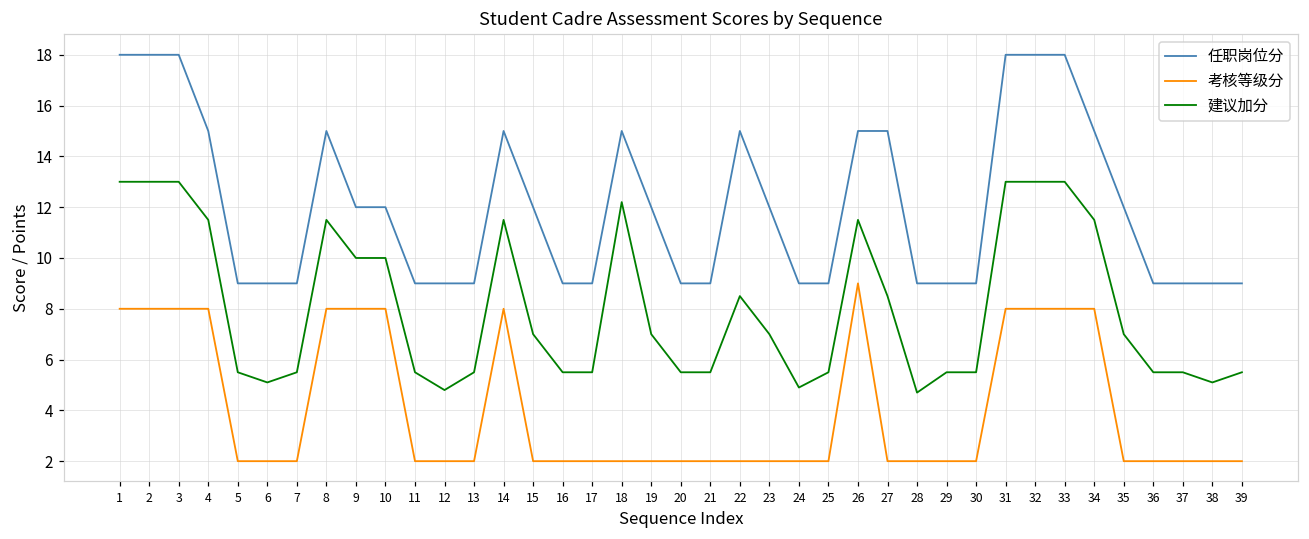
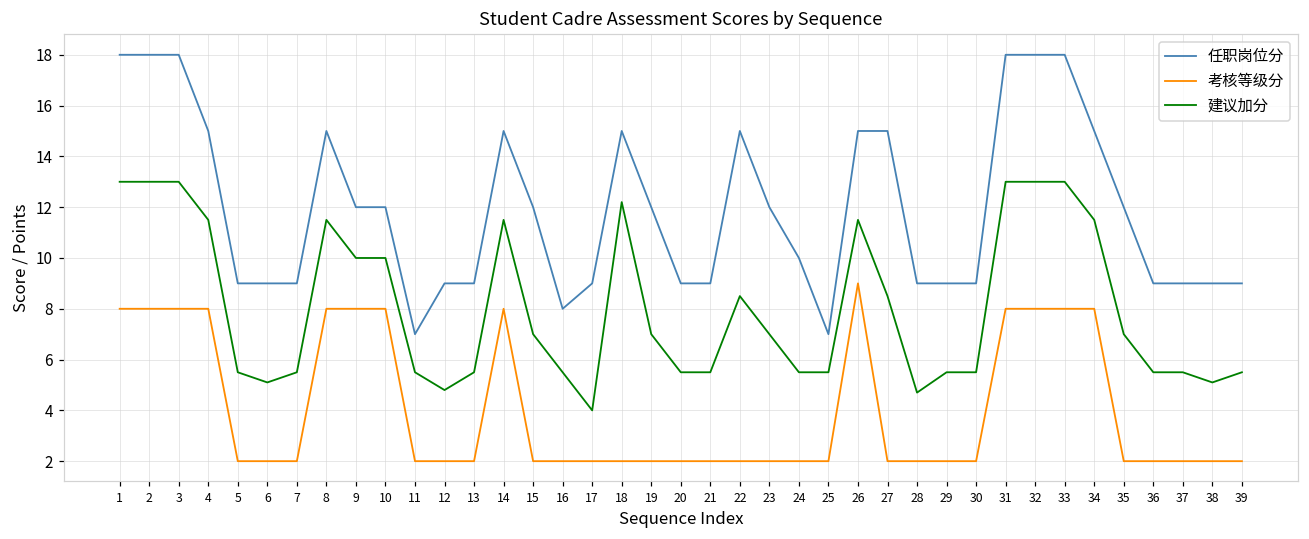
任职岗位分, 11: 9 -> 7
任职岗位分, 16: 9 -> 8
建议加分, 17: 5.5 -> 4.0
任职岗位分, 24: 9 -> 10
建议加分, 24: 4.9 -> 5.5
任职岗位分, 25: 9 -> 7
